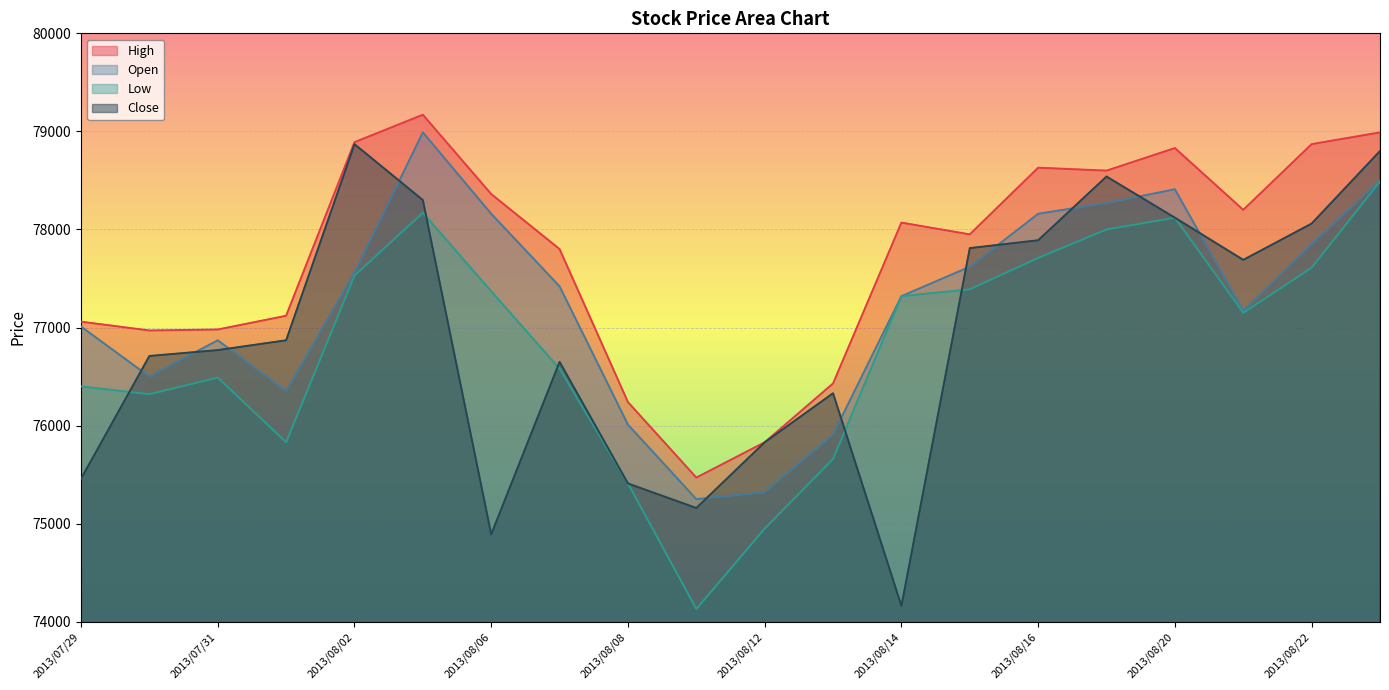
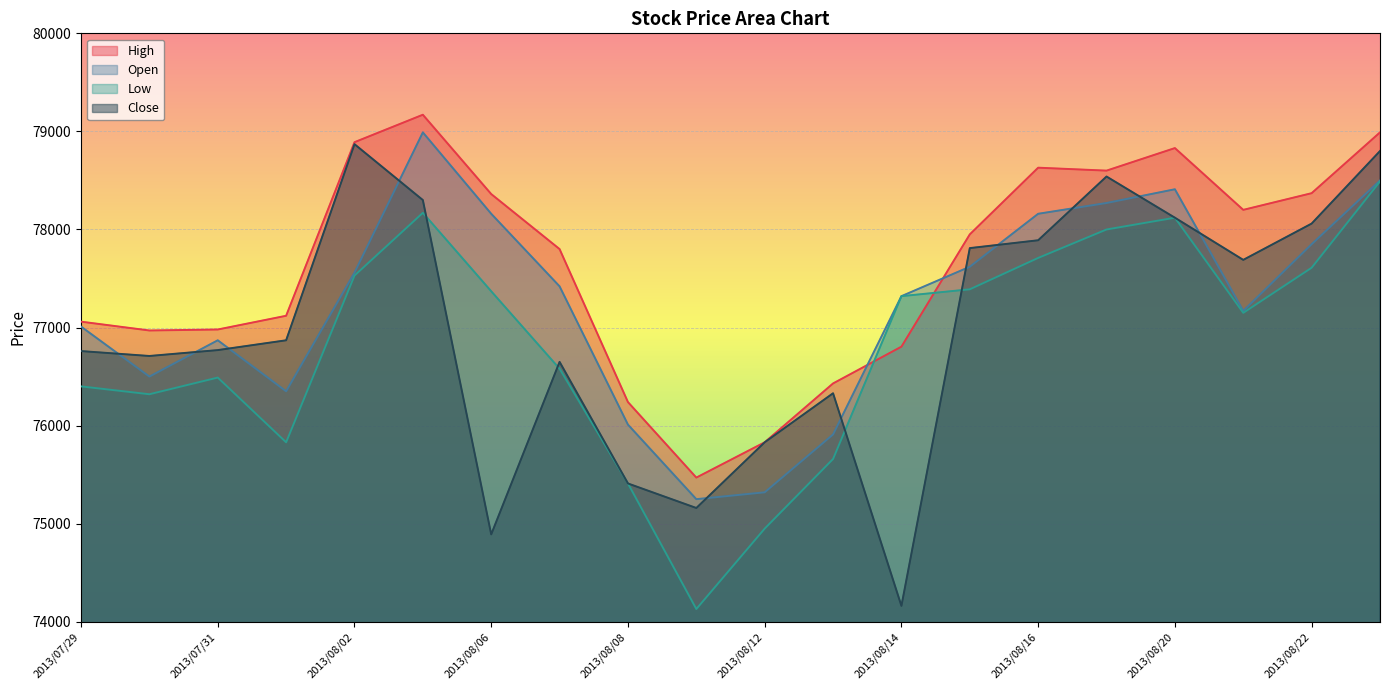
Close, 2013/07/29: 75500 -> 76800
High, 2013/08/14: 78100 -> 76800
High, 2013/08/22: 78900 -> 78400
